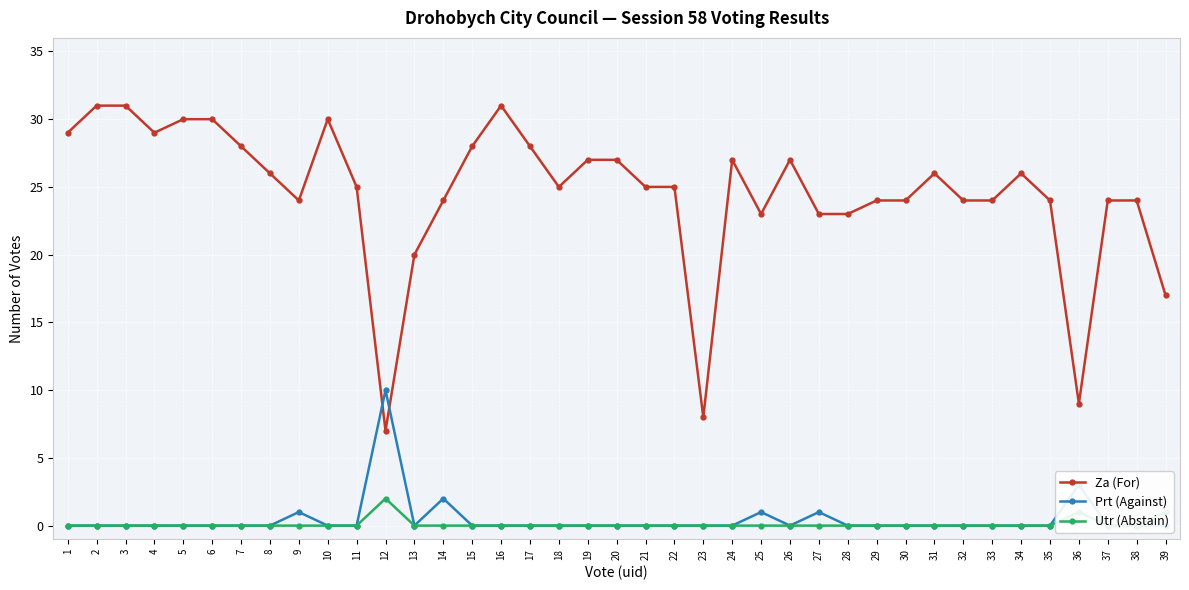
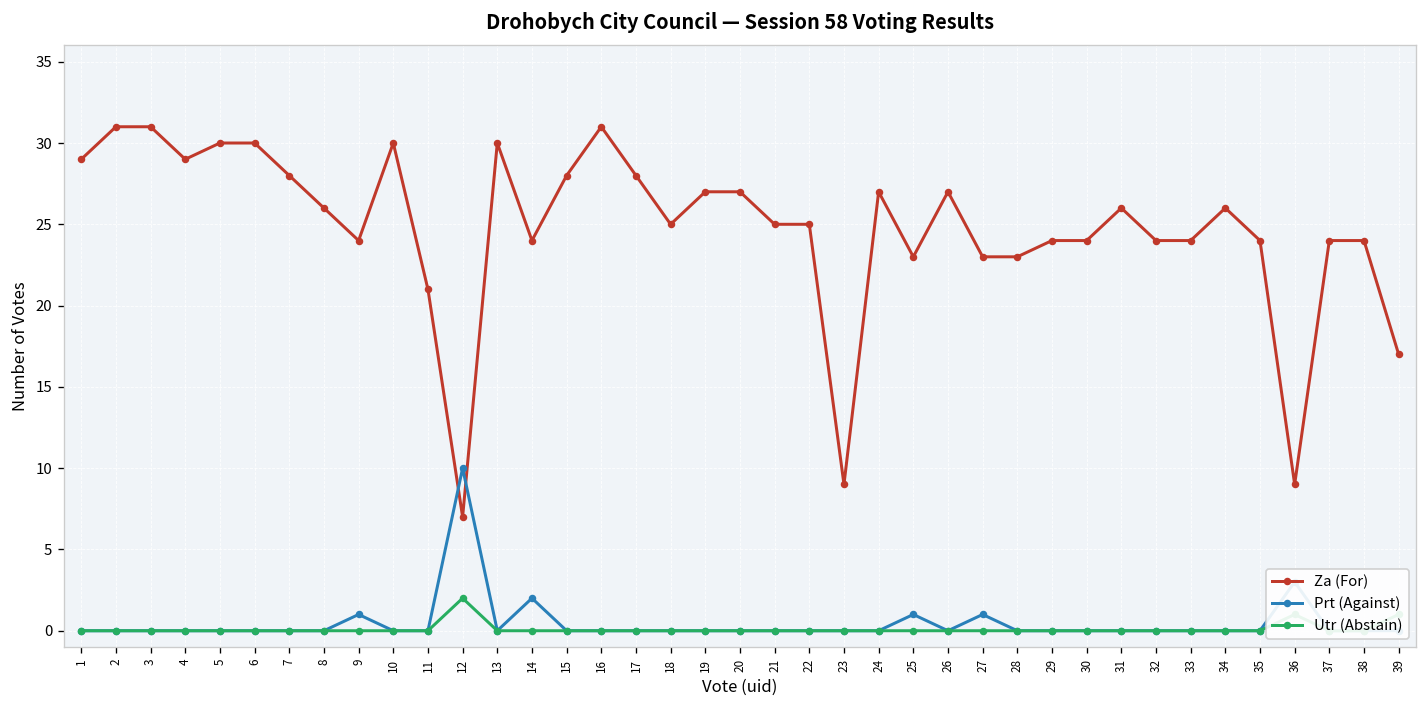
Za (For), 11: 25 -> 21
Za (For), 13: 20 -> 30
Za (For), 23: 8 -> 9
